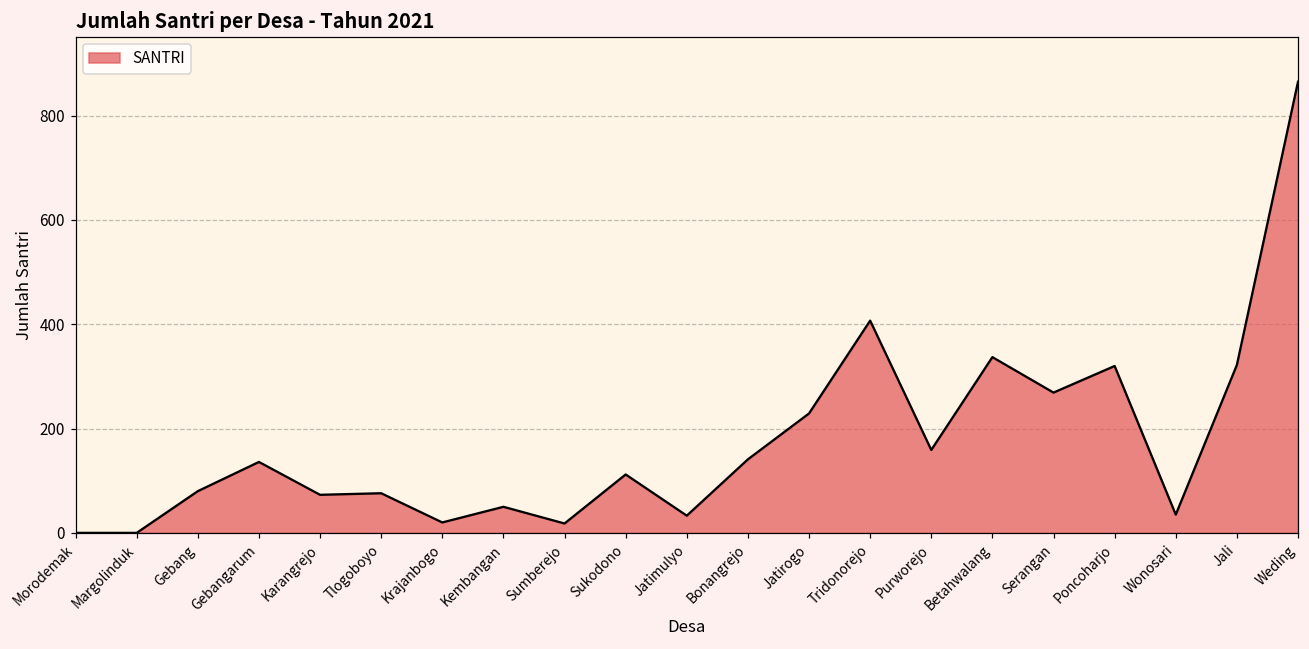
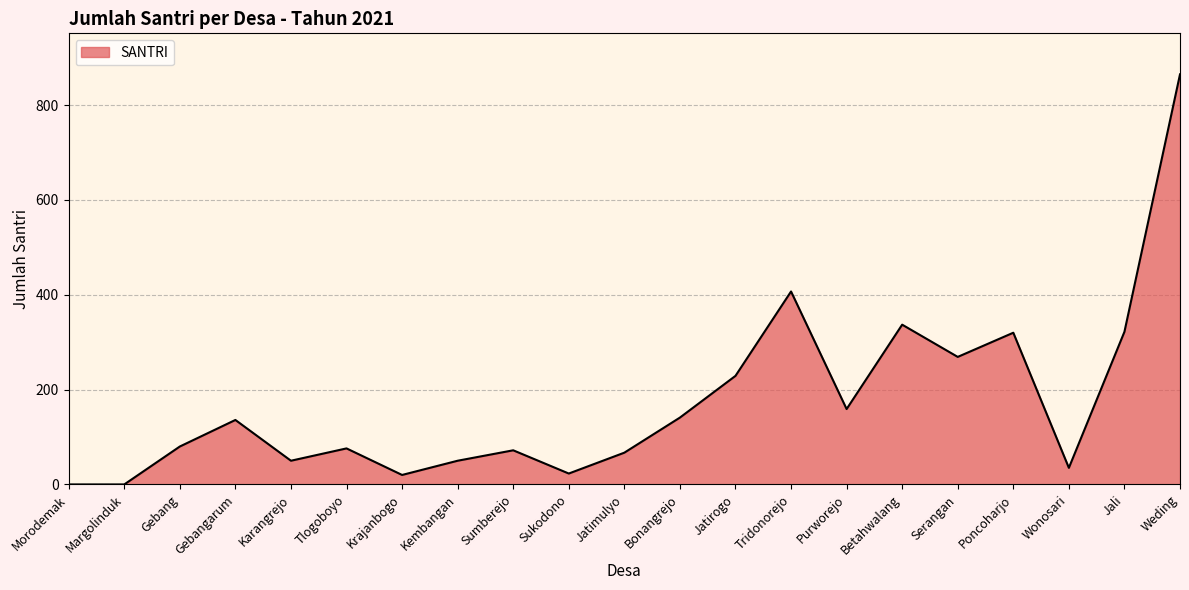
Karangrejo: 70 -> 50
Sumberejo: 20 -> 70
Sukodono: 110 -> 20
Jatimulyo: 30 -> 70
